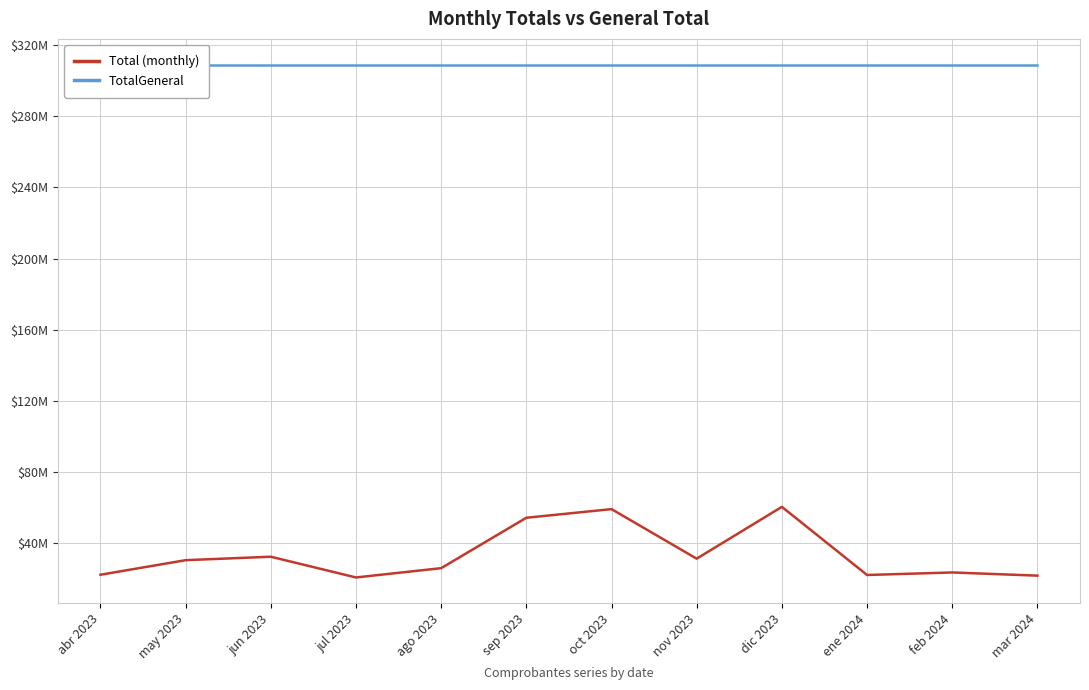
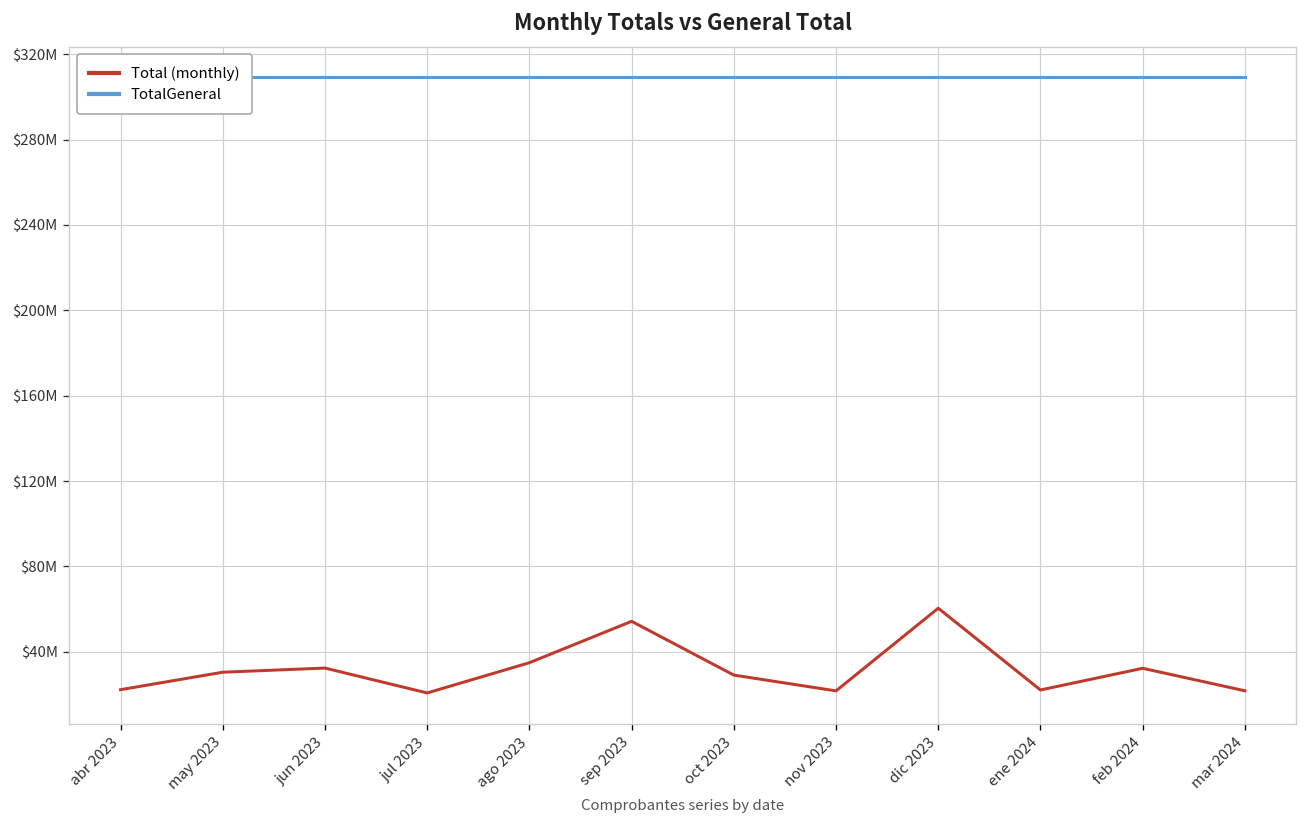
Total (monthly), ago 2023: $26000000 -> $35000000
Total (monthly), oct 2023: $59000000 -> $29000000
Total (monthly), nov 2023: $31000000 -> $22000000
Total (monthly), feb 2024: $24000000 -> $32000000
